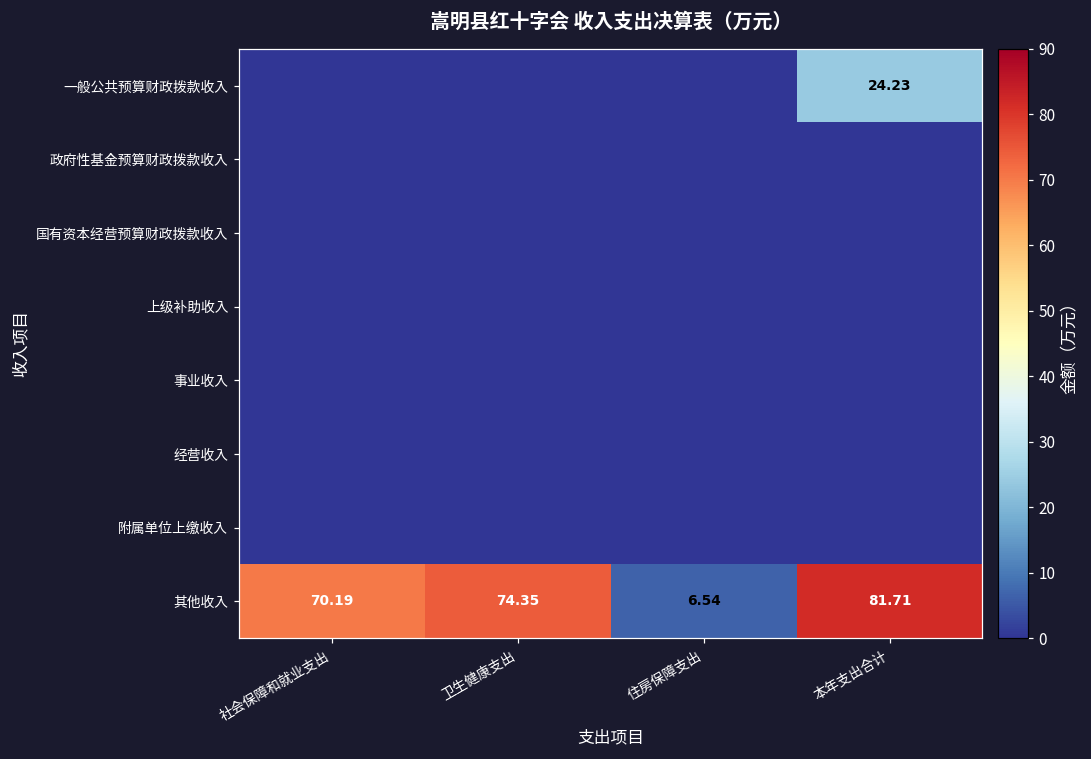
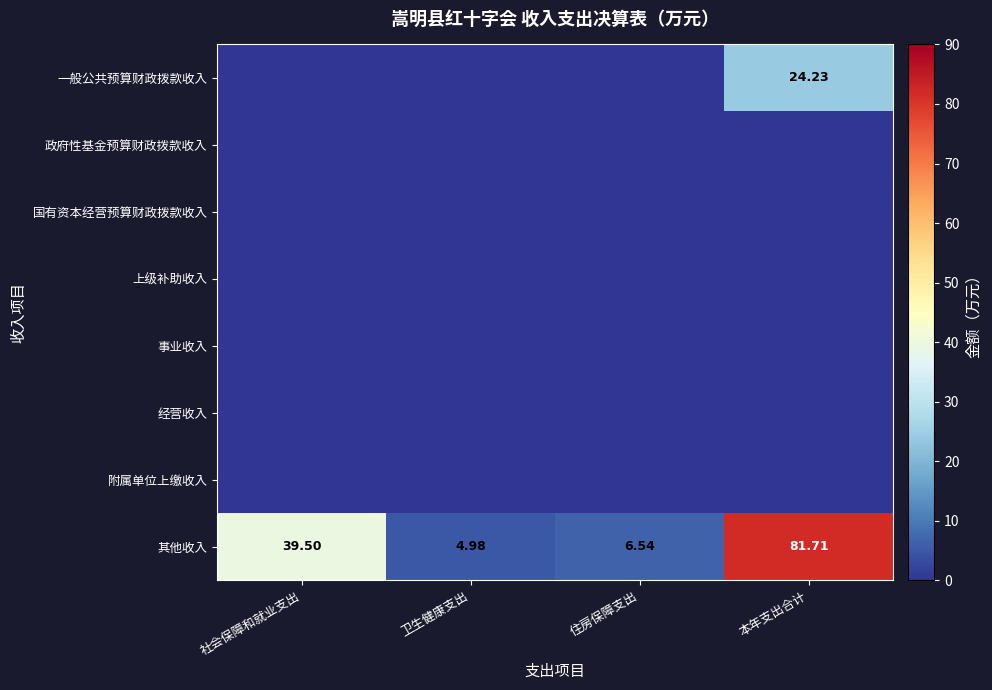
其他收入, 社会保障和就业支出: 70.19 -> 39.50
其他收入, 卫生健康支出: 74.35 -> 4.98
